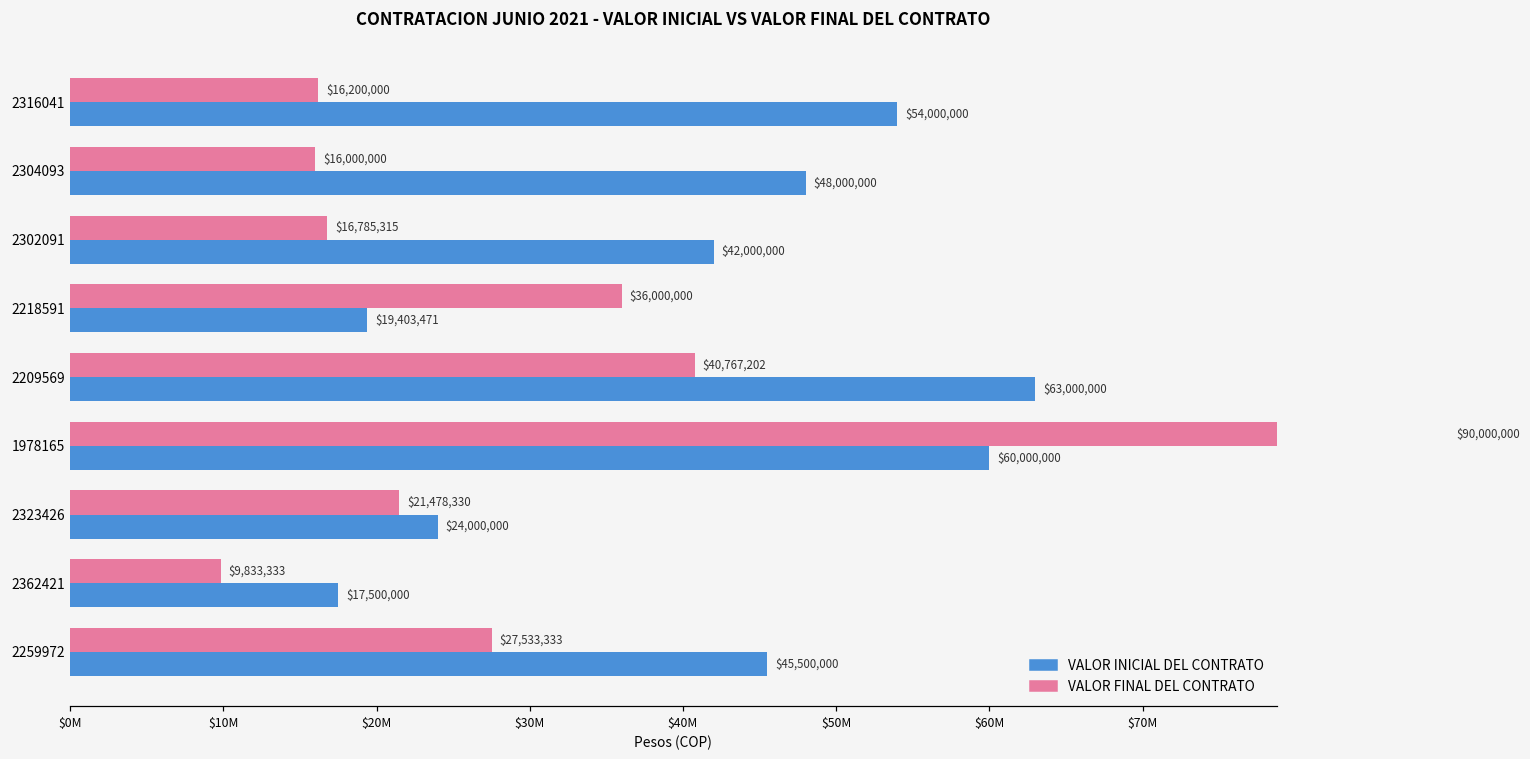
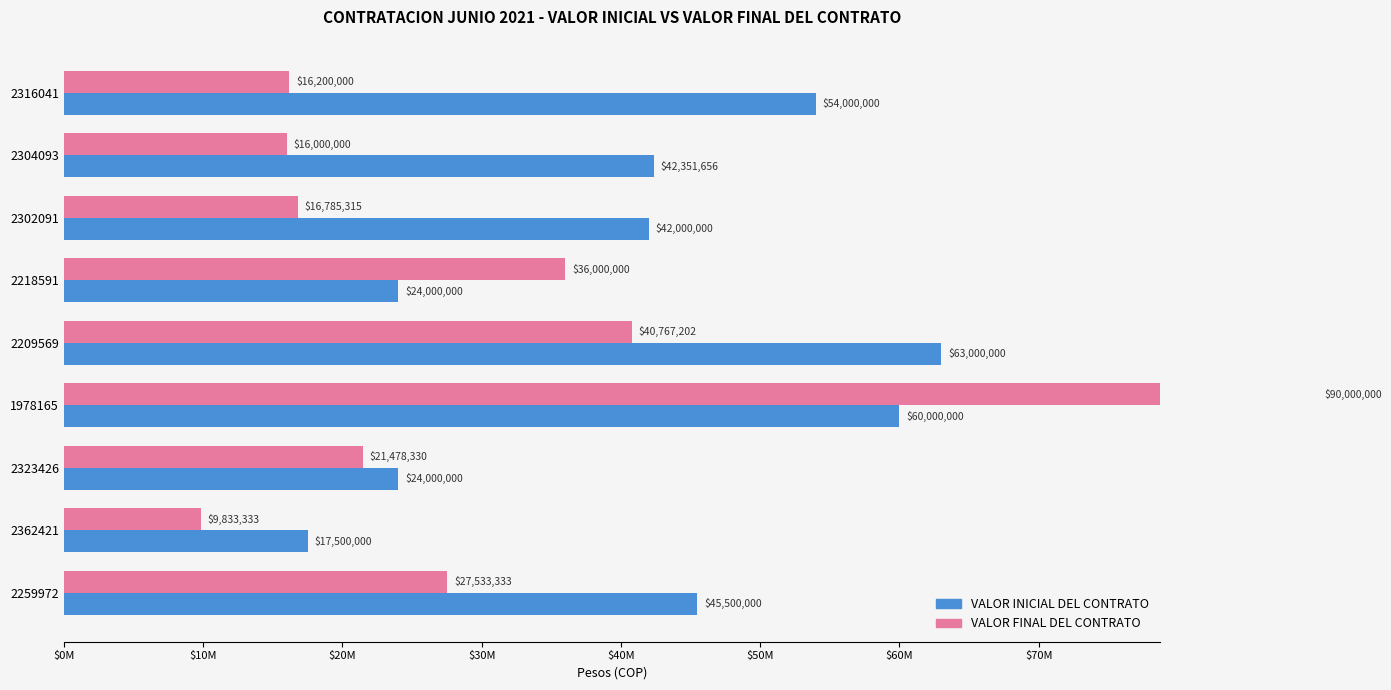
VALOR INICIAL DEL CONTRATO, 2304093: $48,000,000 -> $42,351,656
VALOR INICIAL DEL CONTRATO, 2218591: $19,403,471 -> $24,000,000
